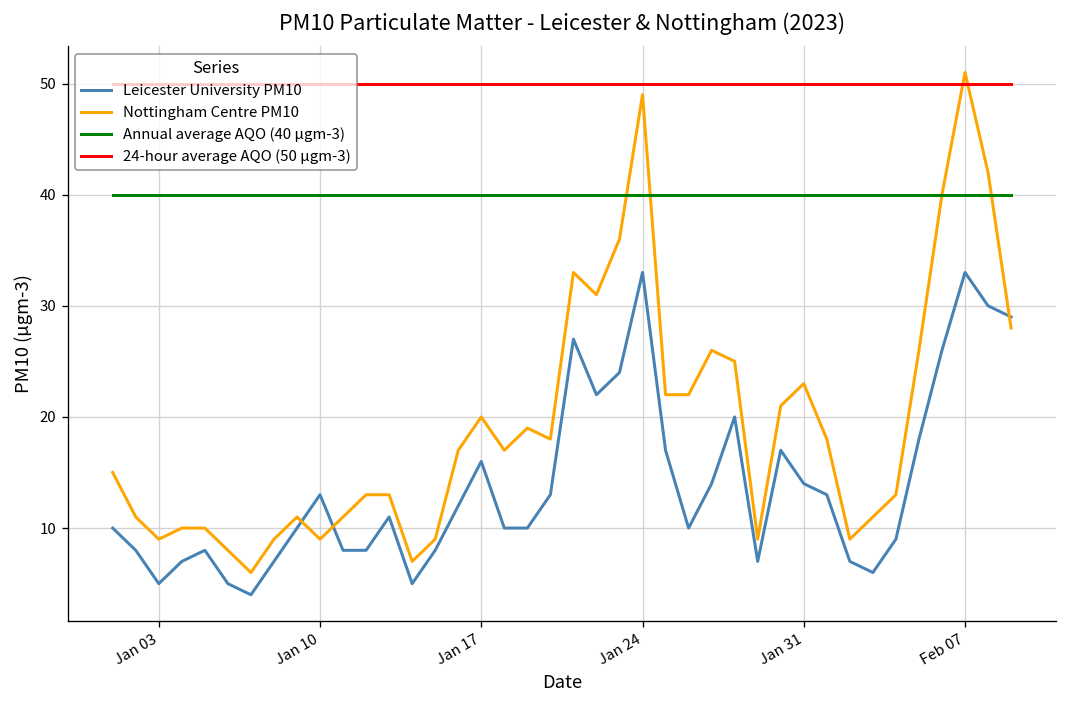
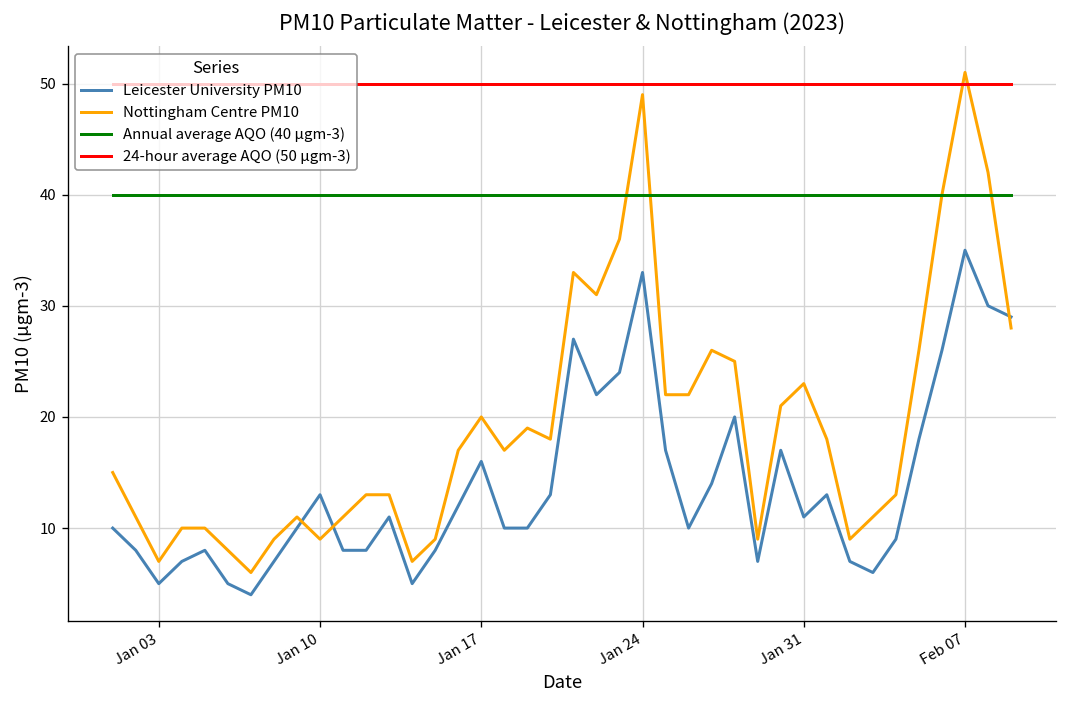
Nottingham Centre PM10, Jan 03: 9 -> 7
Leicester University PM10, Jan 31: 14 -> 11
Leicester University PM10, Feb 07: 33 -> 35
